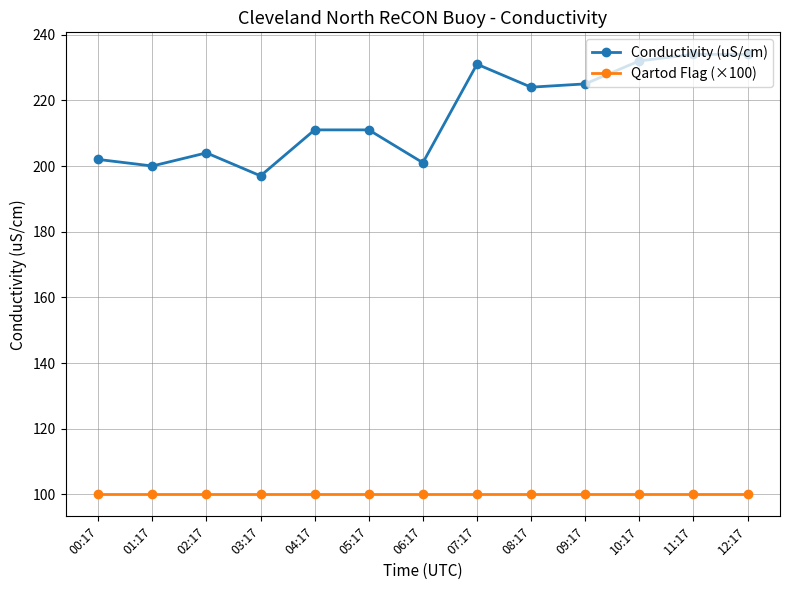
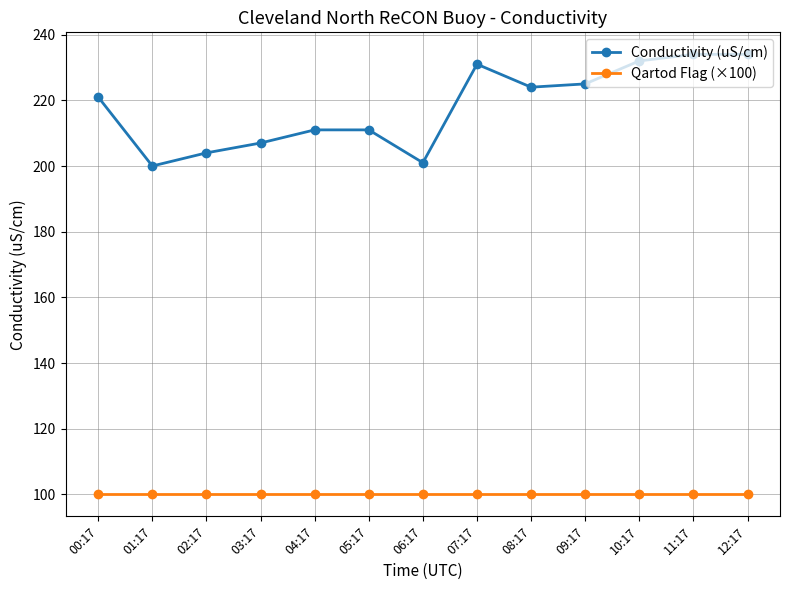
Conductivity (uS/cm), 00:17: 202 -> 221
Conductivity (uS/cm), 03:17: 197 -> 207
